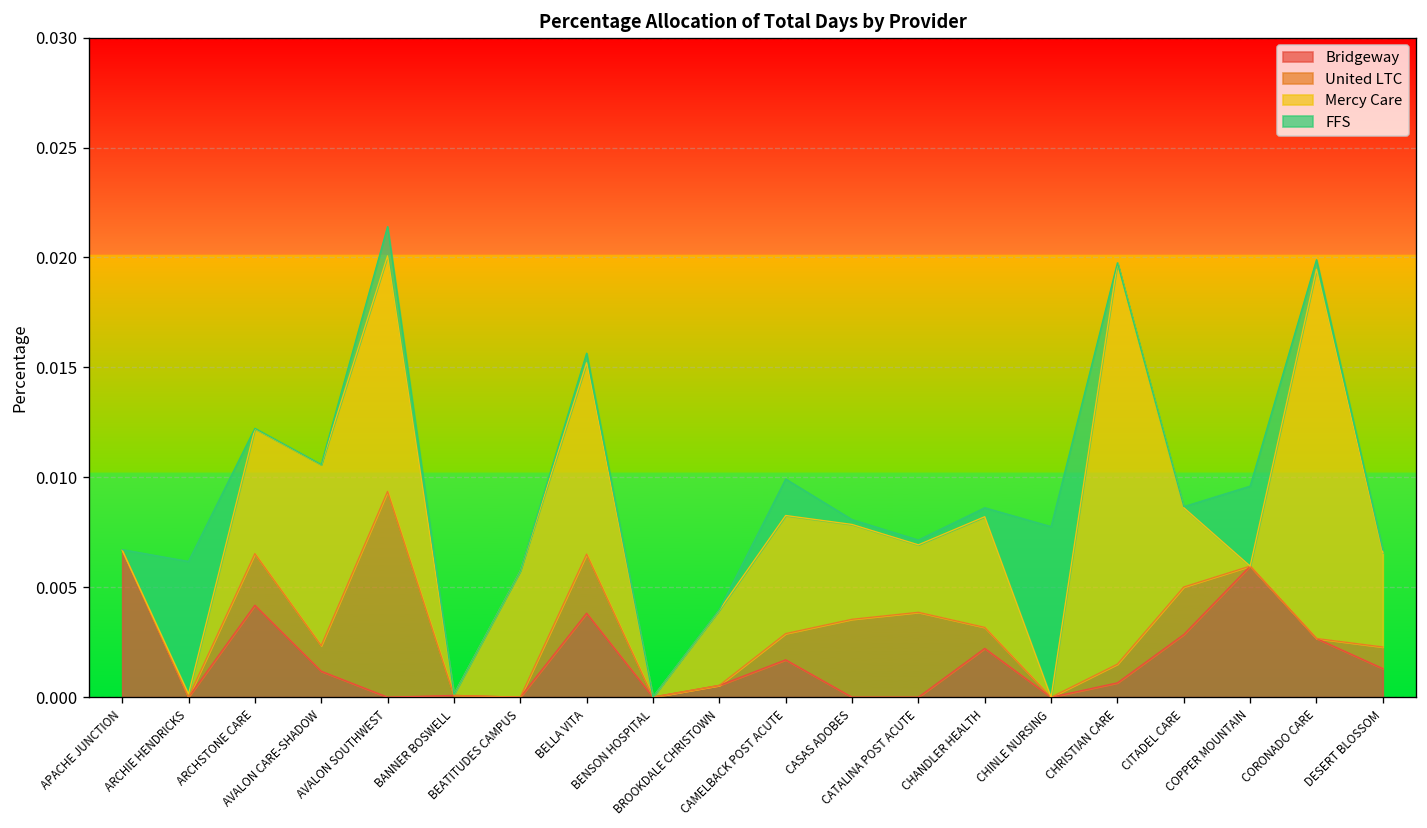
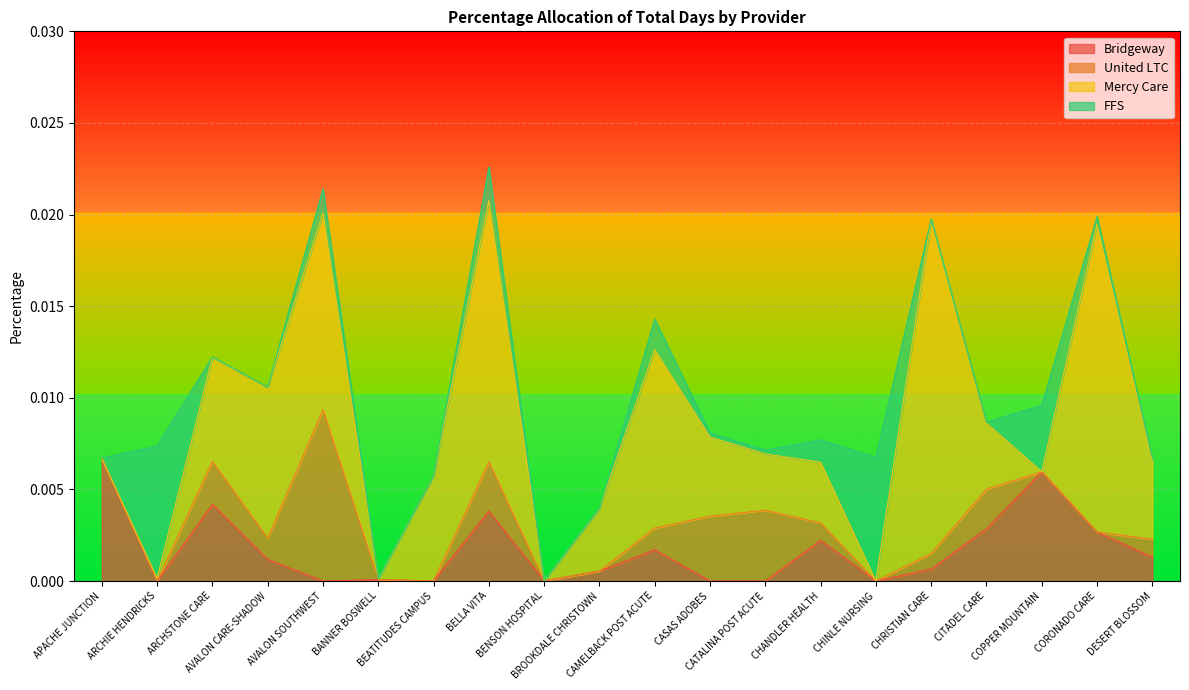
FFS, ARCHIE HENDRICKS: 0.0060 -> 0.0072
Mercy Care, BELLA VITA: 0.0087 -> 0.0143
FFS, BELLA VITA: 0.0004 -> 0.0018
Mercy Care, CAMELBACK POST ACUTE: 0.0054 -> 0.0097
Mercy Care, CHANDLER HEALTH: 0.0050 -> 0.0033
FFS, CHANDLER HEALTH: 0.0004 -> 0.0012
FFS, CHINLE NURSING: 0.0078 -> 0.0067
